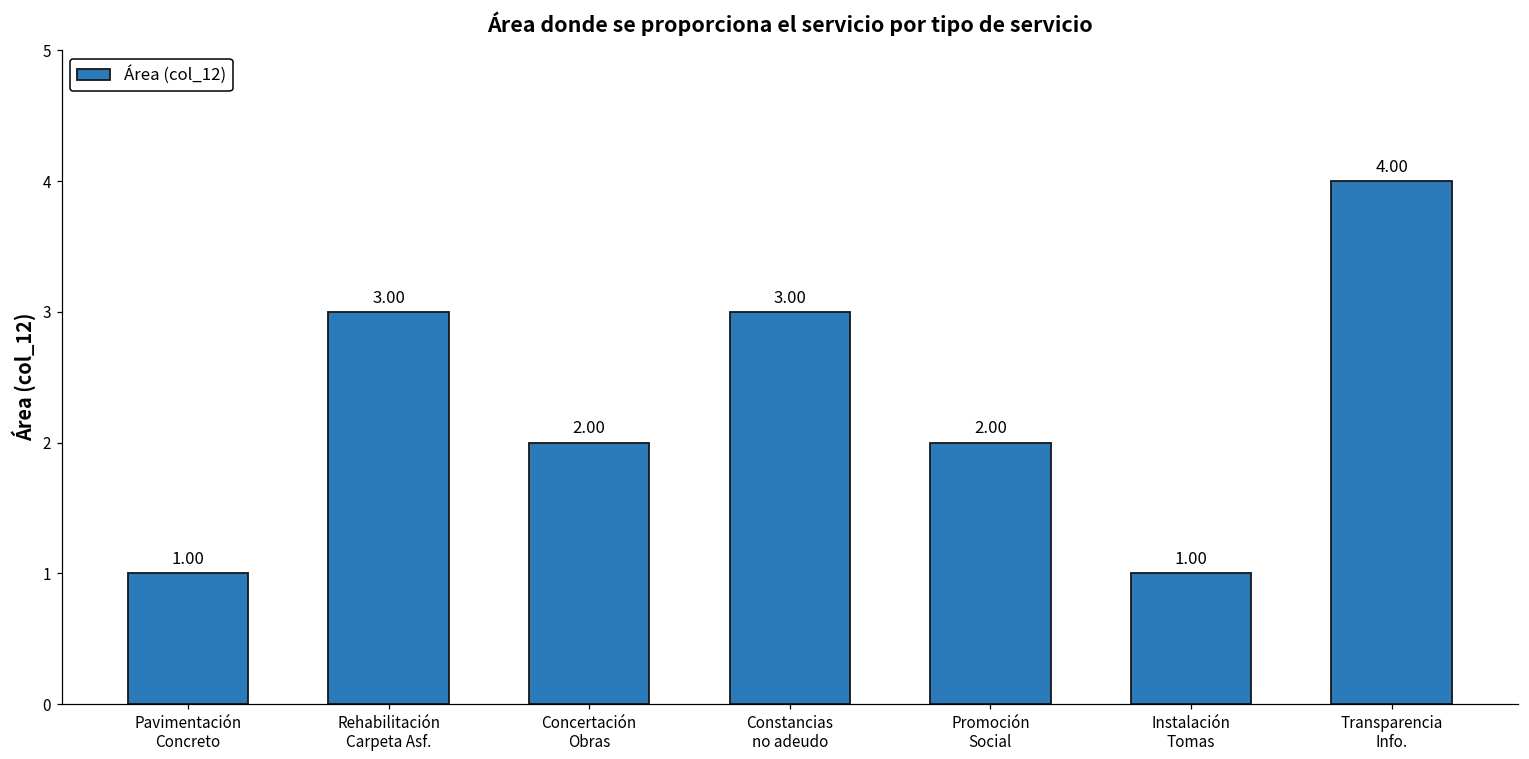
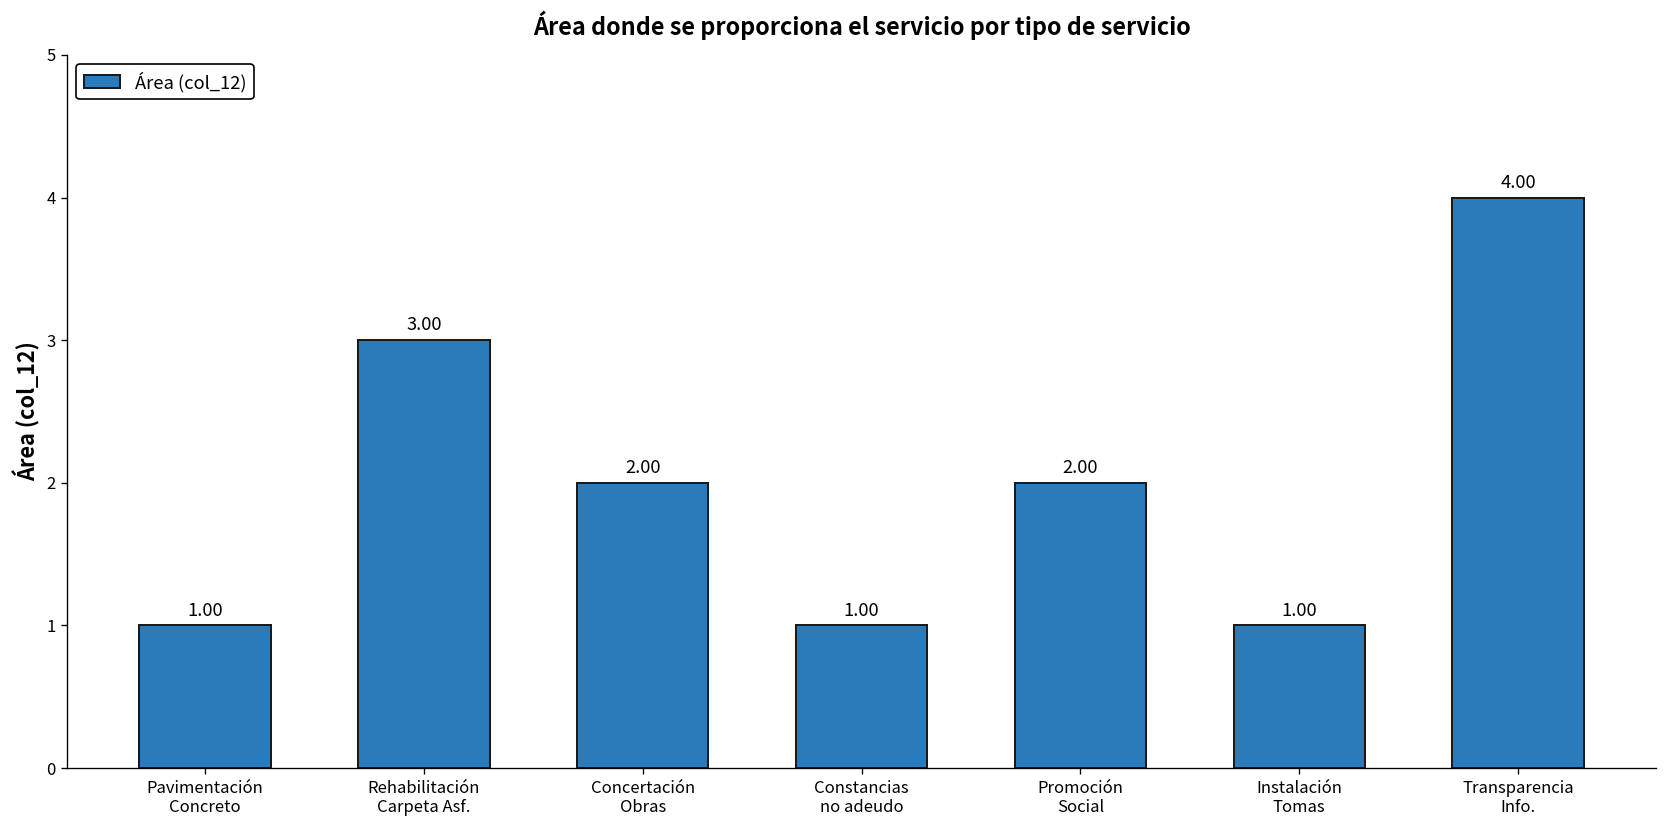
Constancias no adeudo: 3.00 -> 1.00
